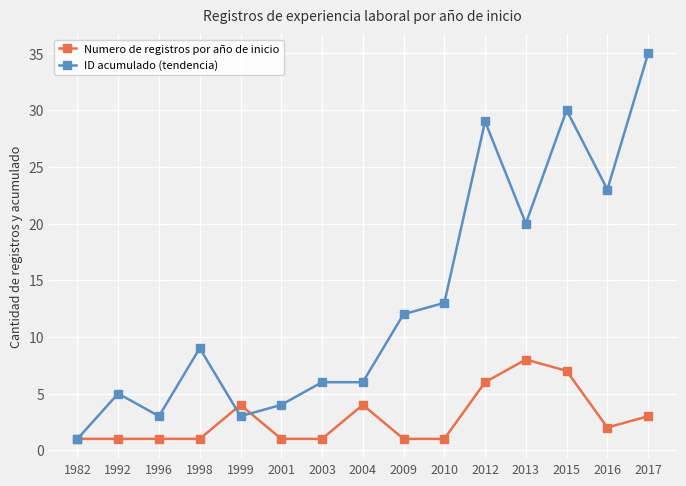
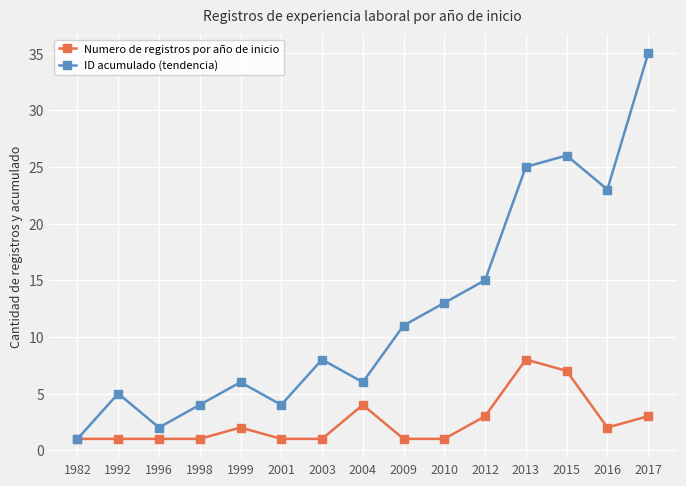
ID acumulado (tendencia), 1996: 3 -> 2
ID acumulado (tendencia), 1998: 9 -> 4
Numero de registros por año de inicio, 1999: 4 -> 2
ID acumulado (tendencia), 1999: 3 -> 6
ID acumulado (tendencia), 2003: 6 -> 8
ID acumulado (tendencia), 2009: 12 -> 11
Numero de registros por año de inicio, 2012: 6 -> 3
ID acumulado (tendencia), 2012: 29 -> 15
ID acumulado (tendencia), 2013: 20 -> 25
ID acumulado (tendencia), 2015: 30 -> 26
